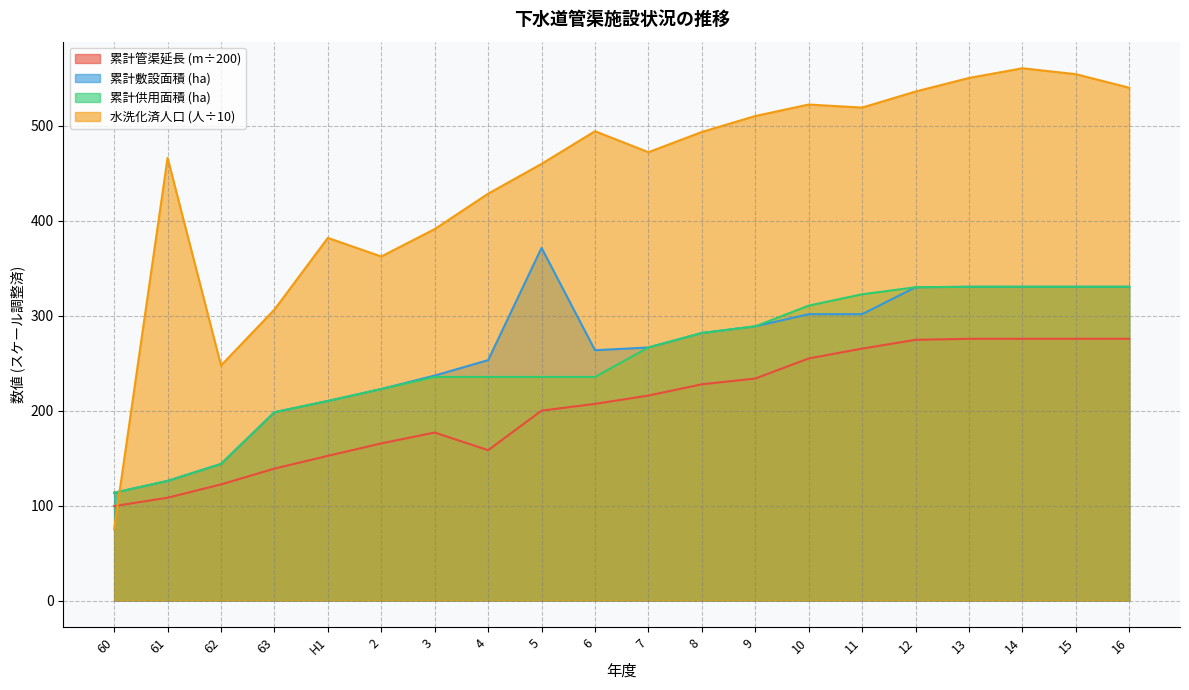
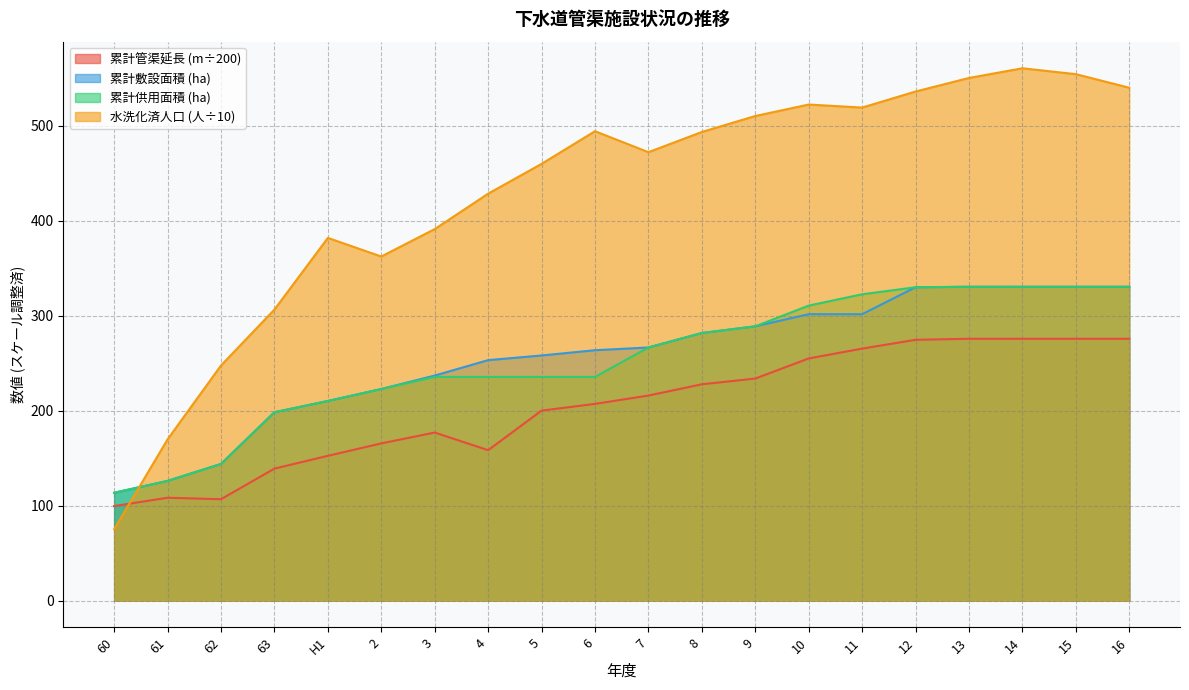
水洗化済人口 (人÷10), 61: 470 -> 170
累計管渠延長 (m÷200), 62: 120 -> 110
累計敷設面積 (ha), 5: 370 -> 260
